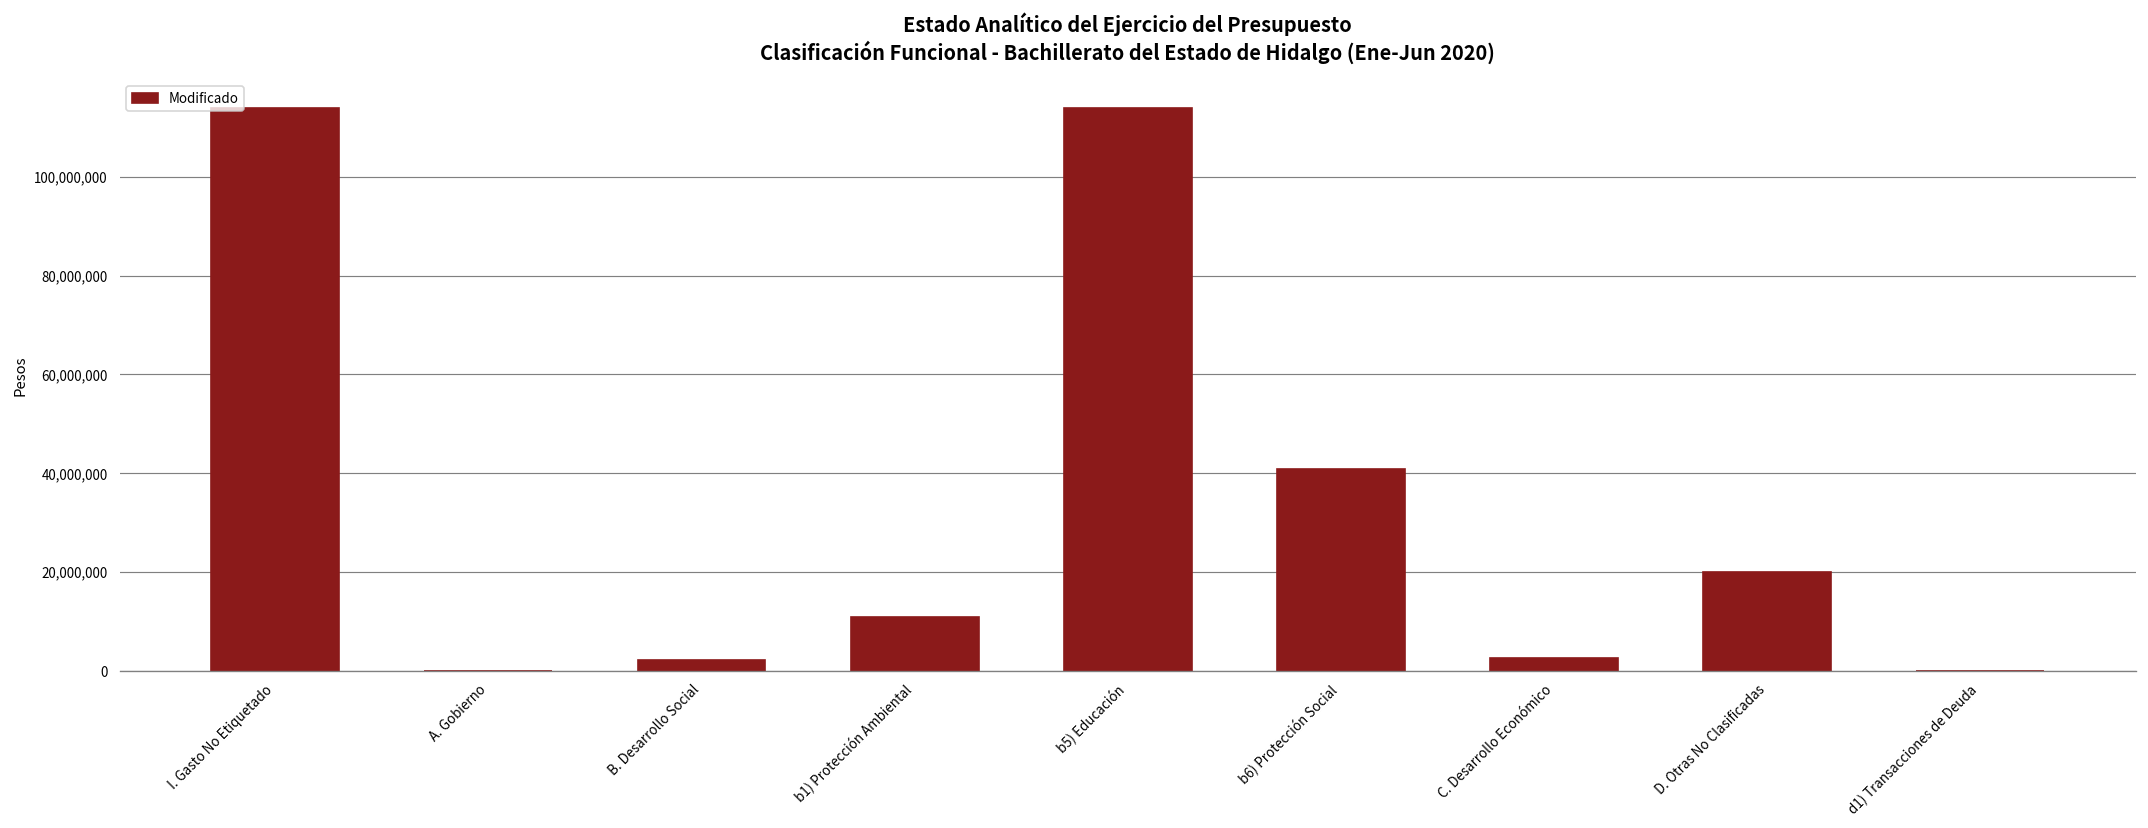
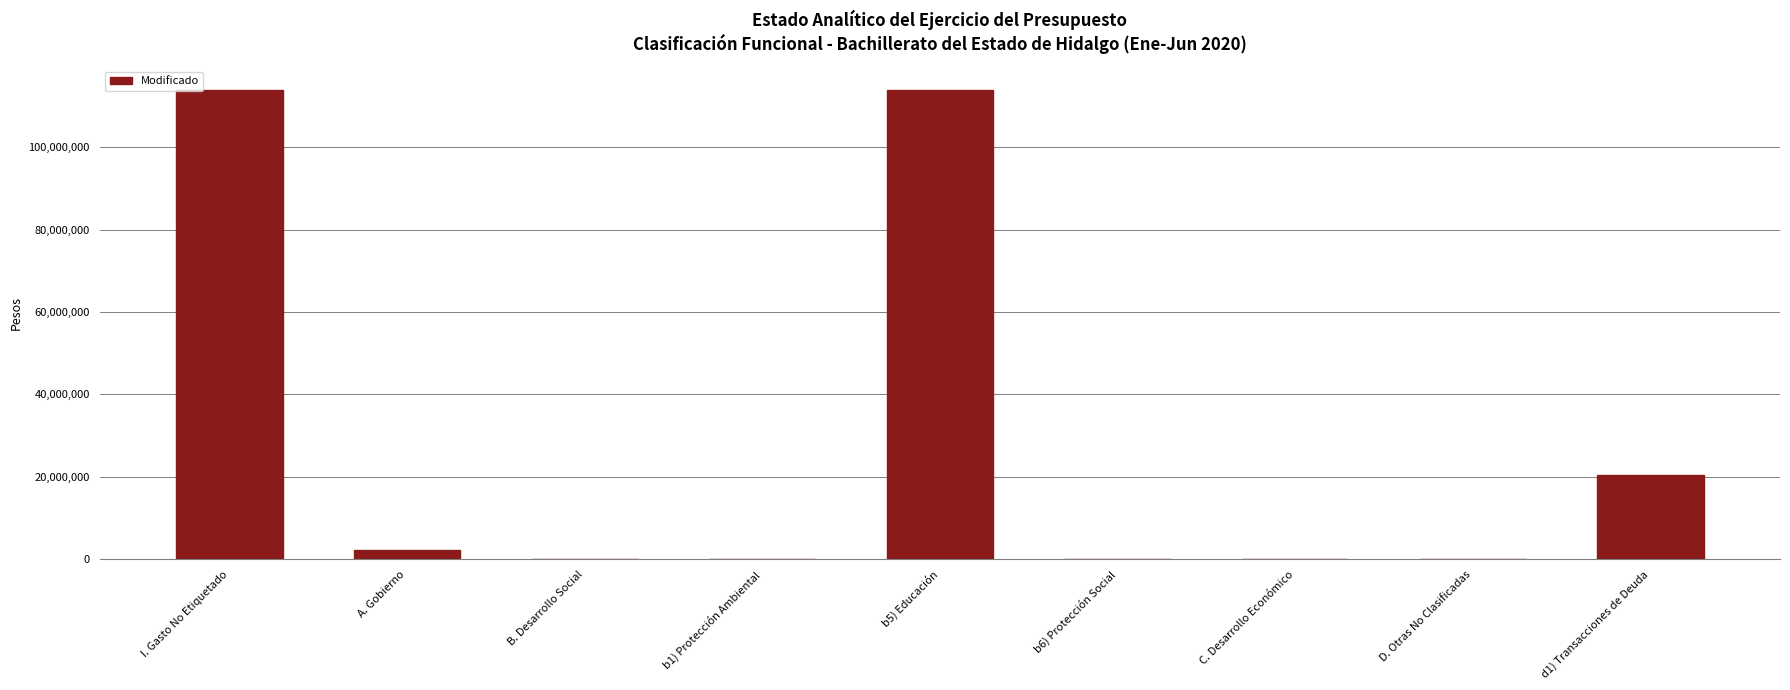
A. Gobierno: 0 -> 2,000,000
B. Desarrollo Social: 2,000,000 -> 0
b1) Protección Ambiental: 11,000,000 -> 0
b6) Protección Social: 41,000,000 -> 0
C. Desarrollo Económico: 3,000,000 -> 0
D. Otras No Clasificadas: 20,000,000 -> 0
d1) Transacciones de Deuda: 0 -> 20,000,000
